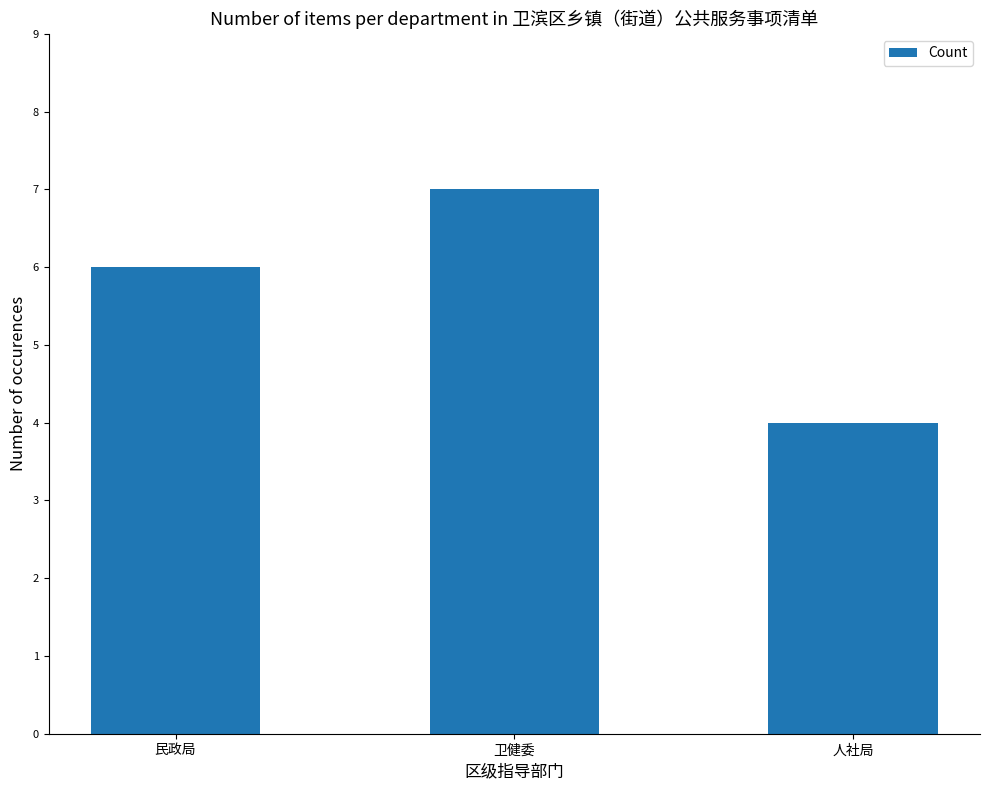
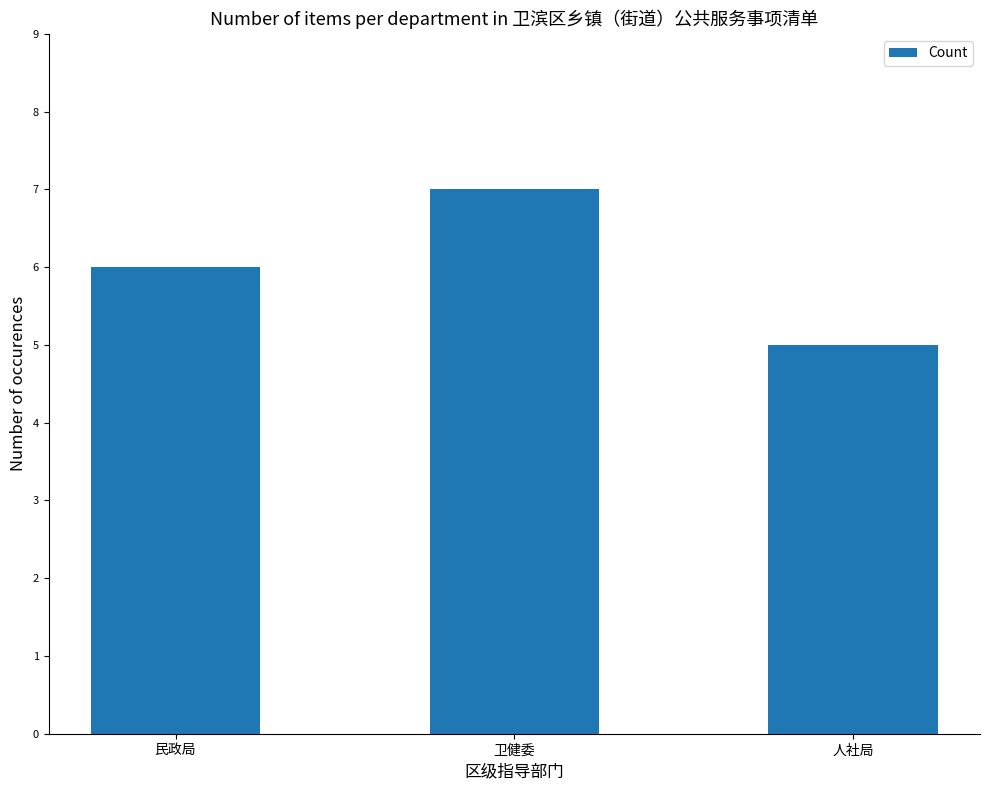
人社局: 4 -> 5
